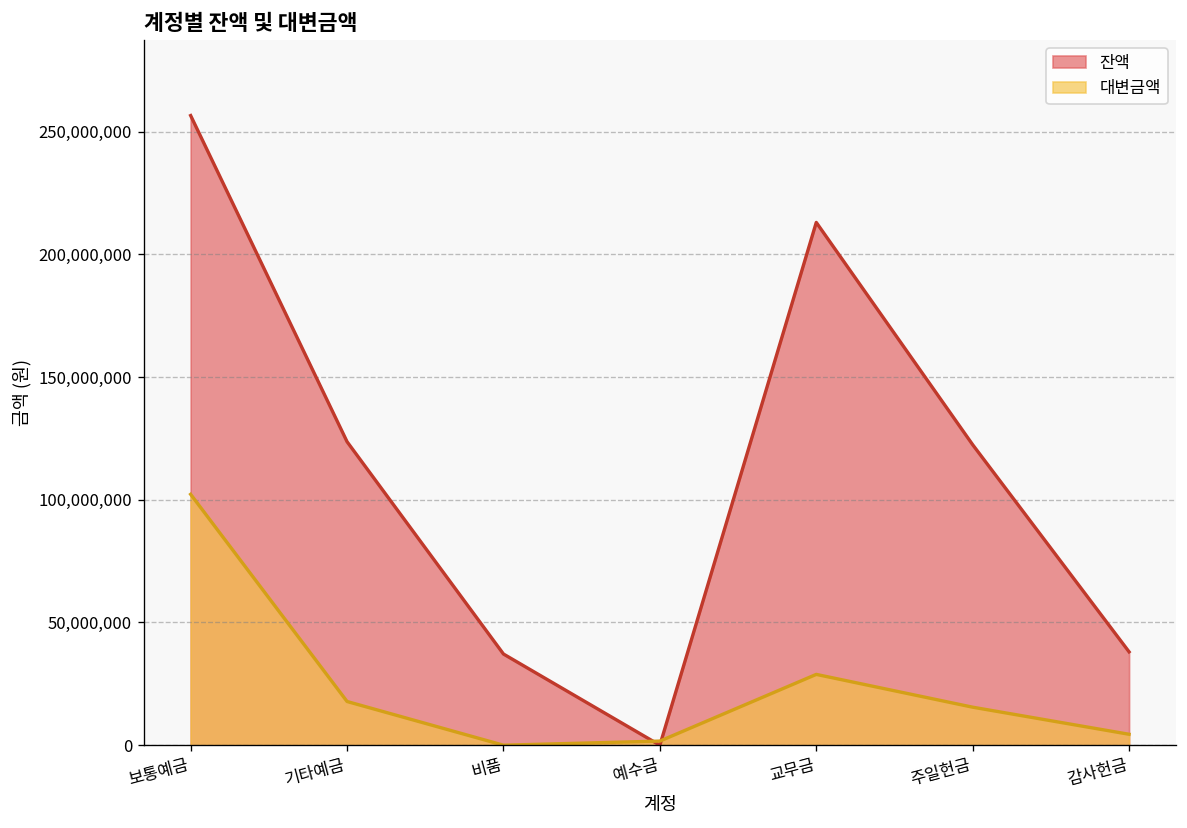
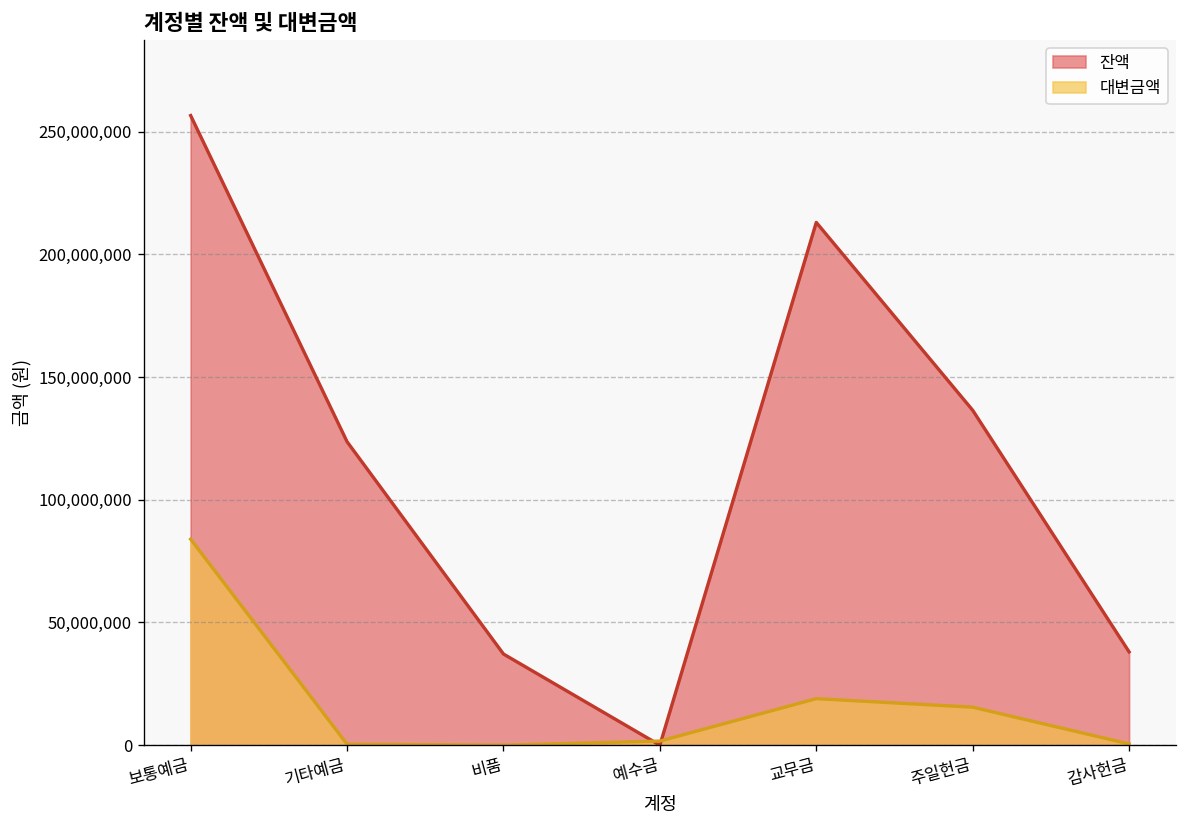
대변금액, 보통예금: 102,000,000 -> 84,000,000
대변금액, 기타예금: 18,000,000 -> 0
대변금액, 교무금: 29,000,000 -> 19,000,000
잔액, 주일헌금: 122,000,000 -> 136,000,000
대변금액, 감사헌금: 4,000,000 -> 1,000,000
